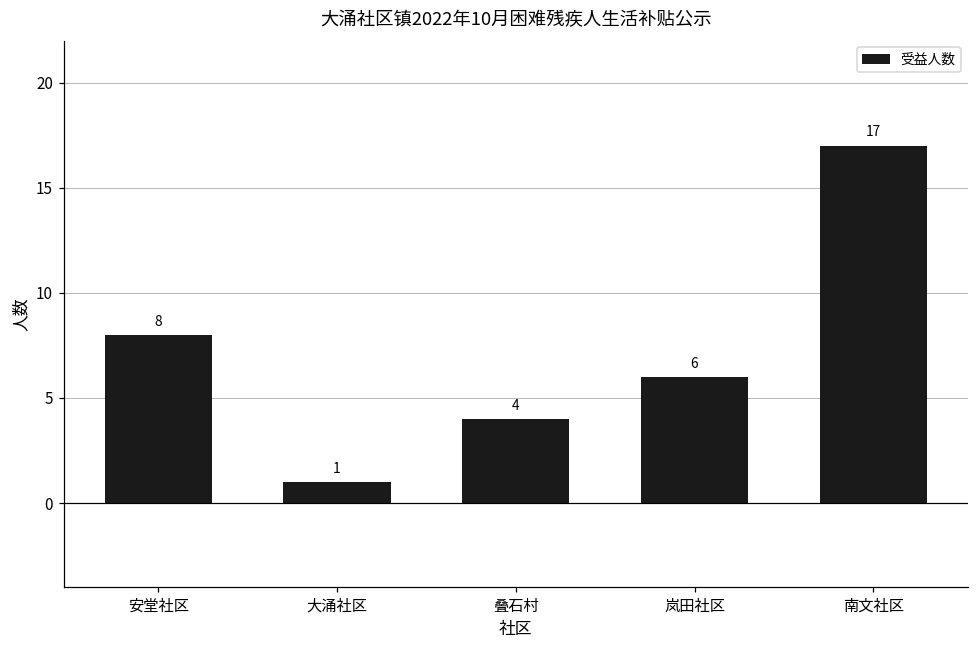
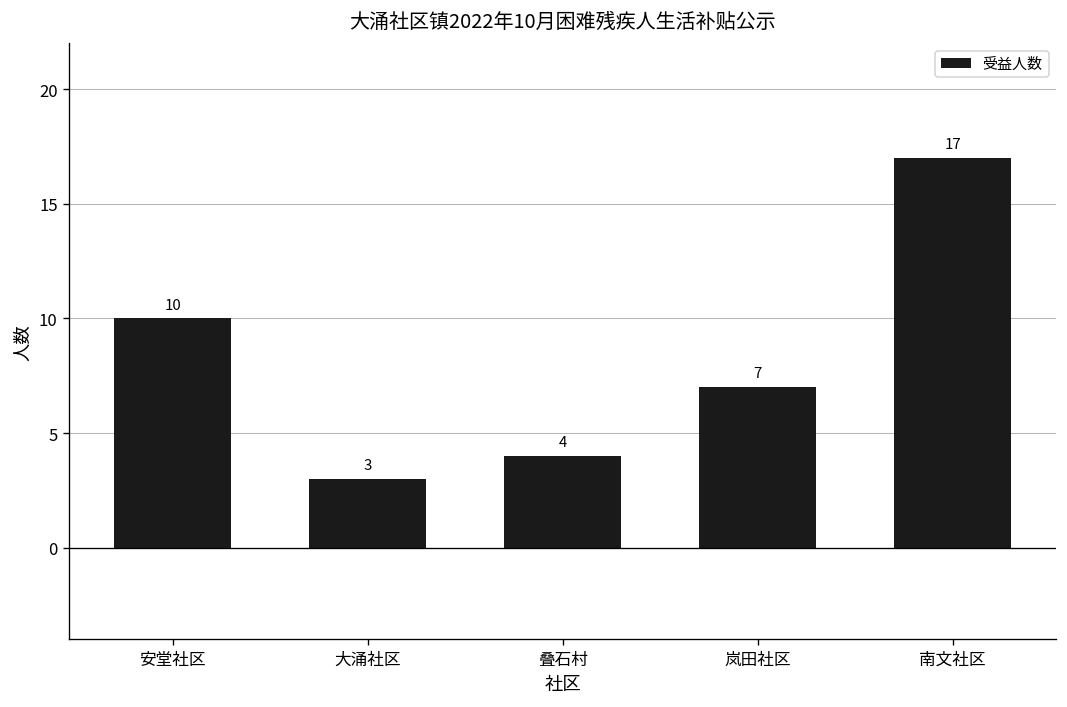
安堂社区: 8 -> 10
大涌社区: 1 -> 3
岚田社区: 6 -> 7
